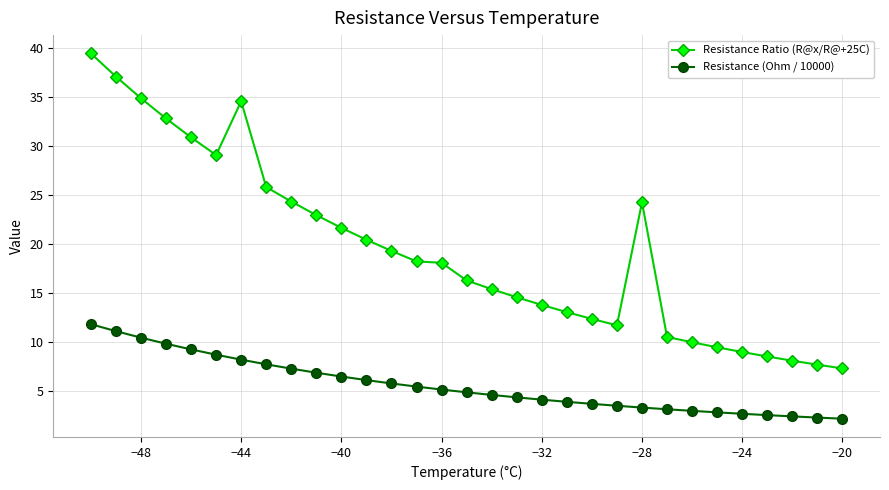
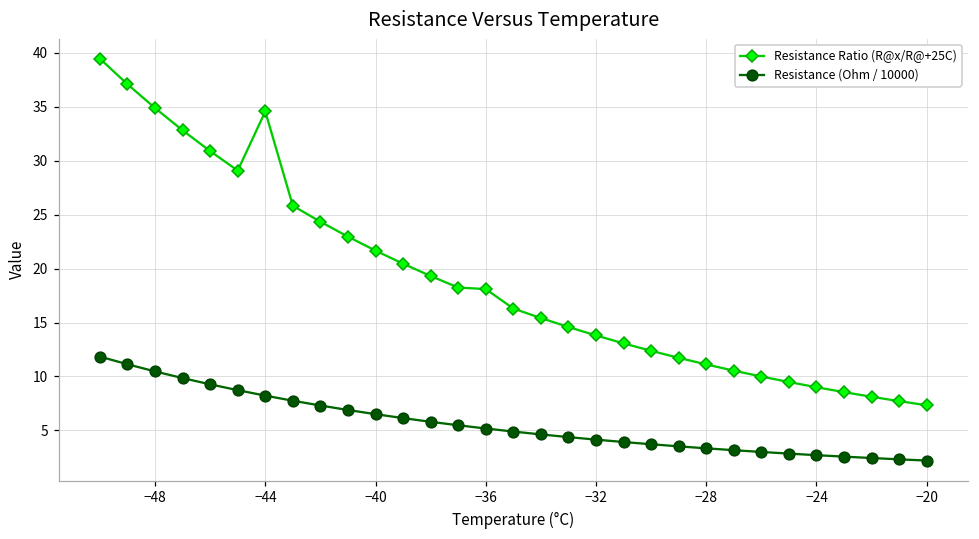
Resistance Ratio (R@x/R@+25C), −28: 24 -> 11
